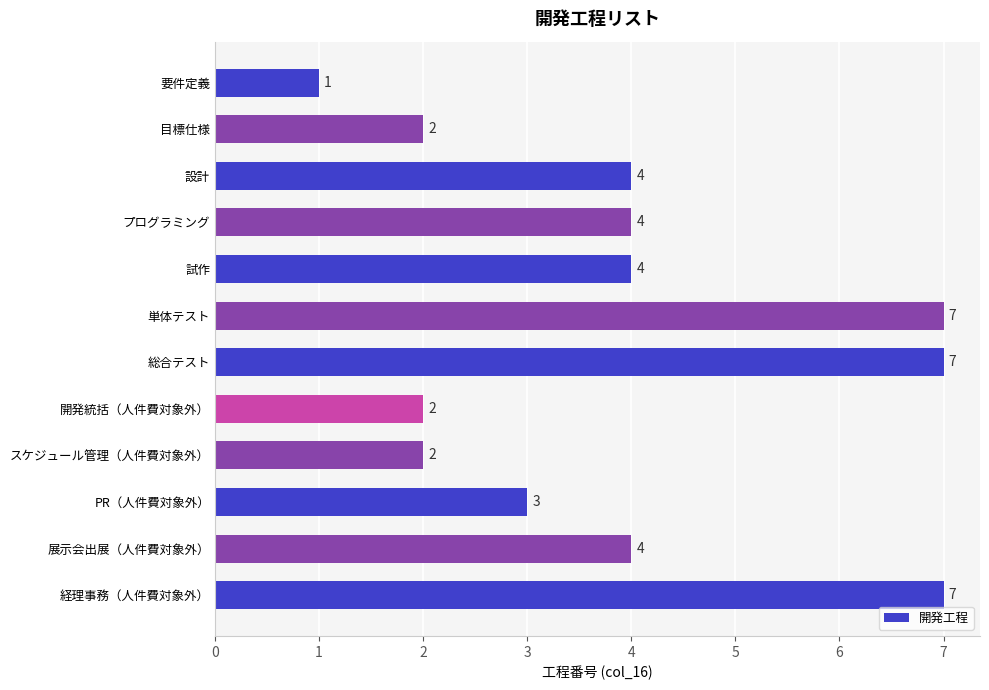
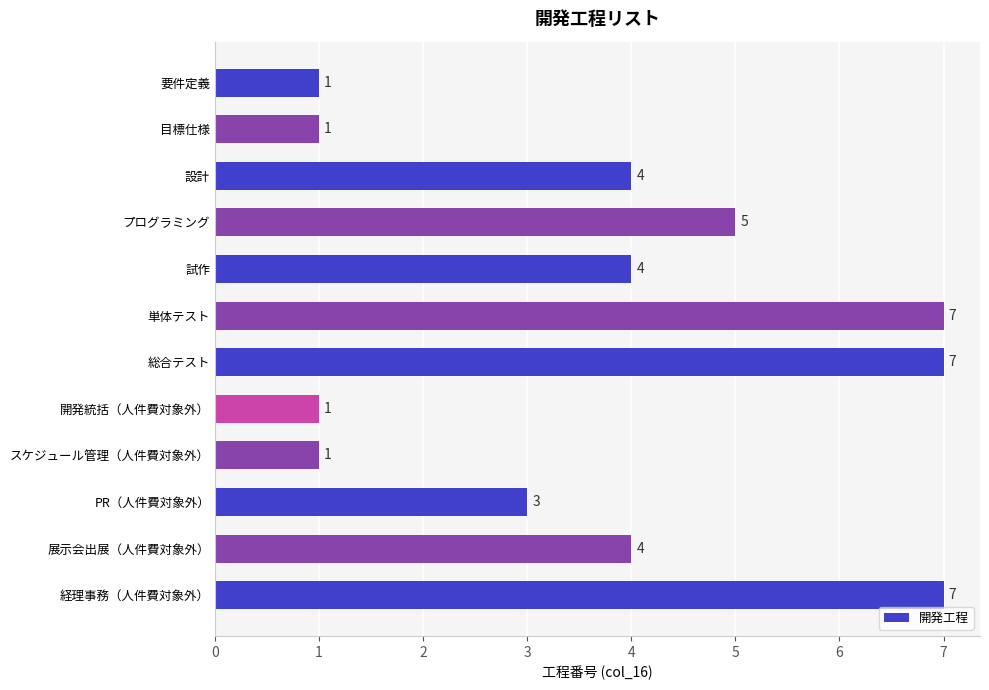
目標仕様: 2 -> 1
プログラミング: 4 -> 5
開発統括（人件費対象外）: 2 -> 1
スケジュール管理（人件費対象外）: 2 -> 1
